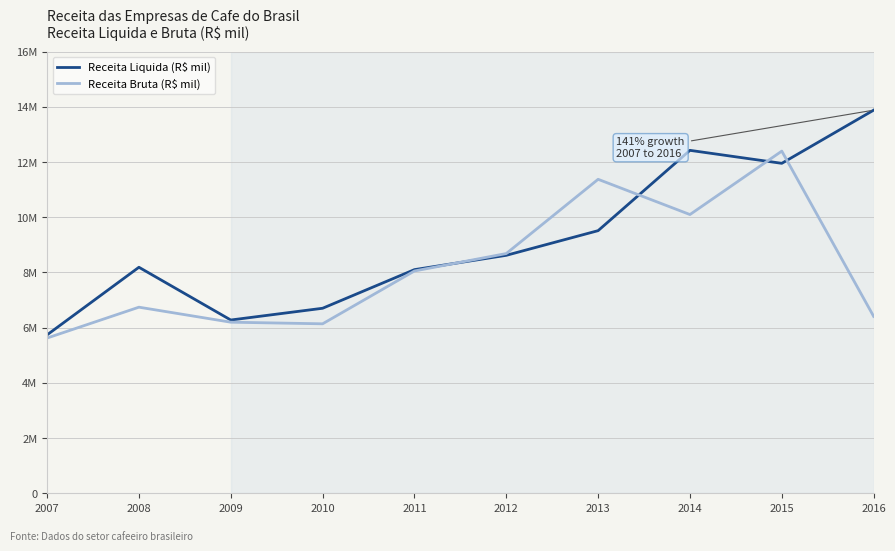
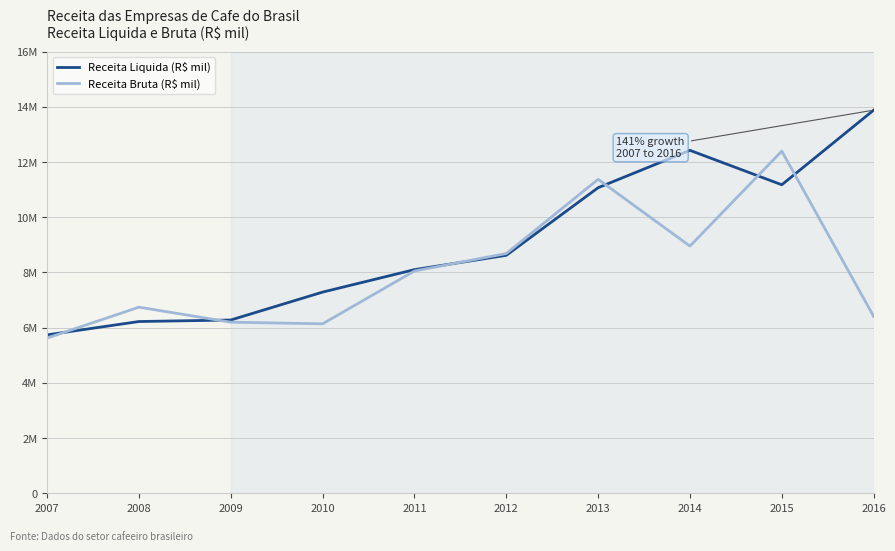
Receita Liquida (R$ mil), 2008: 8200000 -> 6200000
Receita Liquida (R$ mil), 2010: 6700000 -> 7300000
Receita Liquida (R$ mil), 2013: 9500000 -> 11100000
Receita Bruta (R$ mil), 2014: 10100000 -> 9000000
Receita Liquida (R$ mil), 2015: 12000000 -> 11200000
